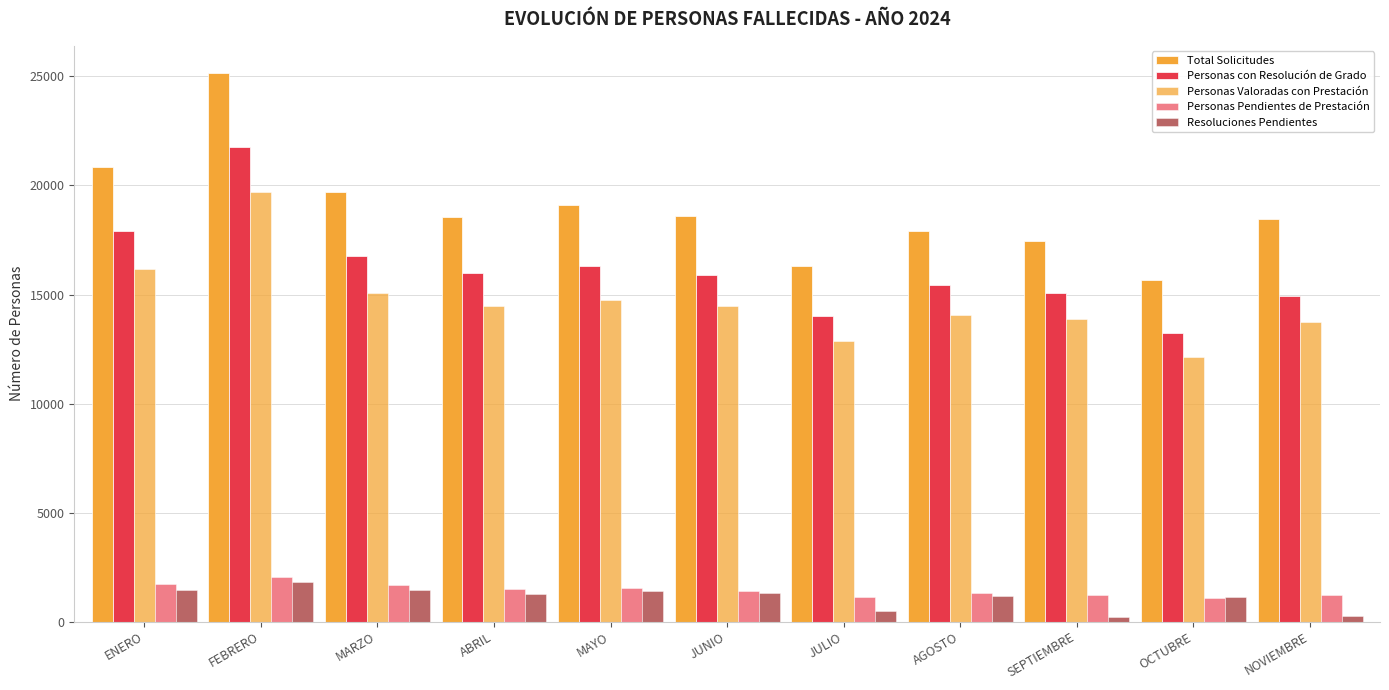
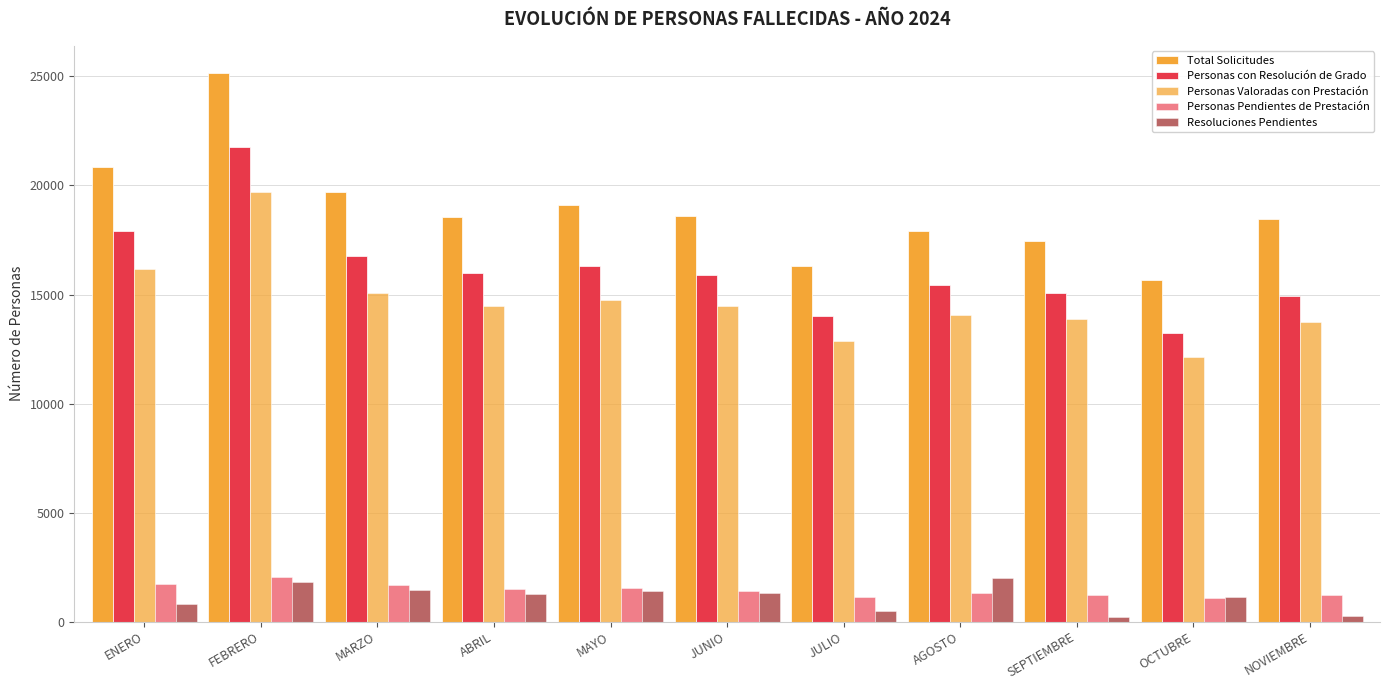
Resoluciones Pendientes, ENERO: 1400 -> 800
Resoluciones Pendientes, AGOSTO: 1200 -> 2000
